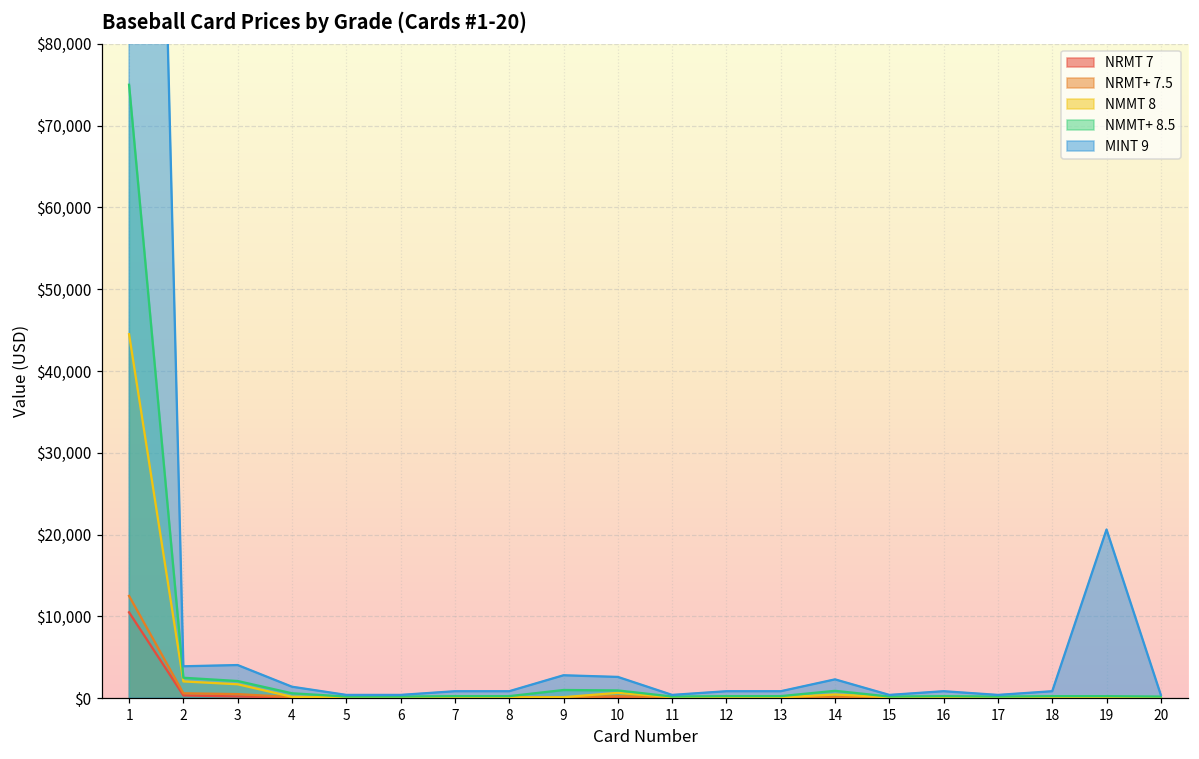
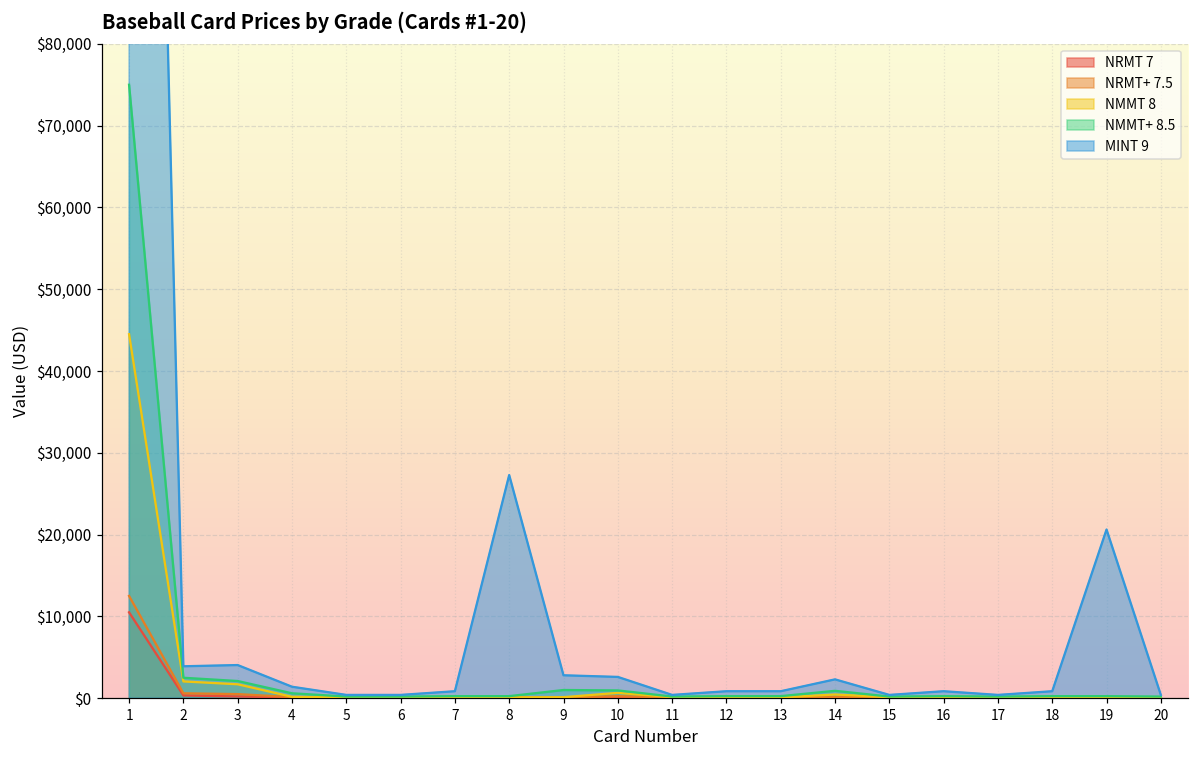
MINT 9, 8: $1,000 -> $27,000
